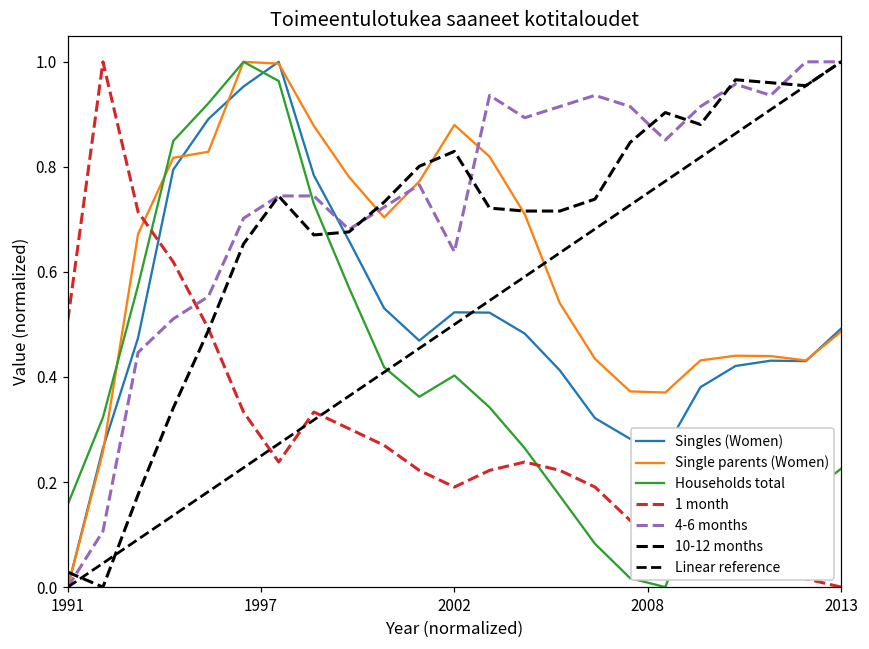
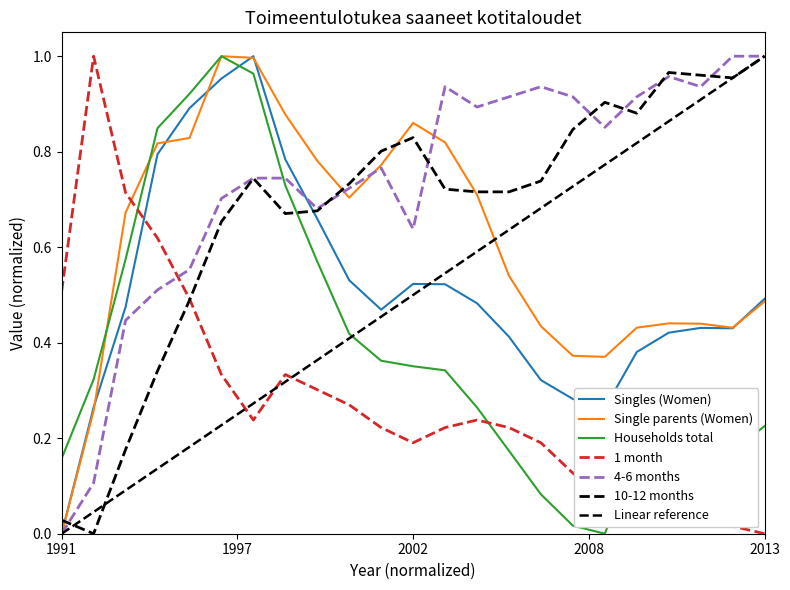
Single parents (Women), 2002: 0.88 -> 0.86
Households total, 2002: 0.40 -> 0.35
